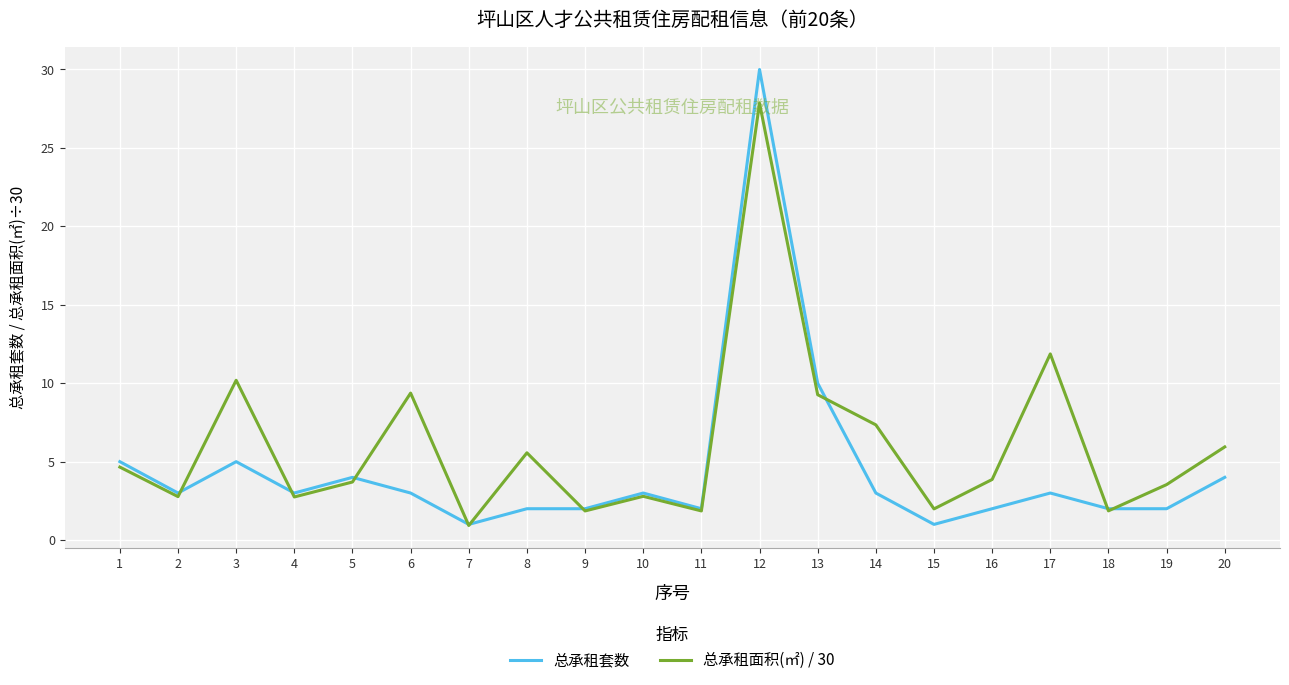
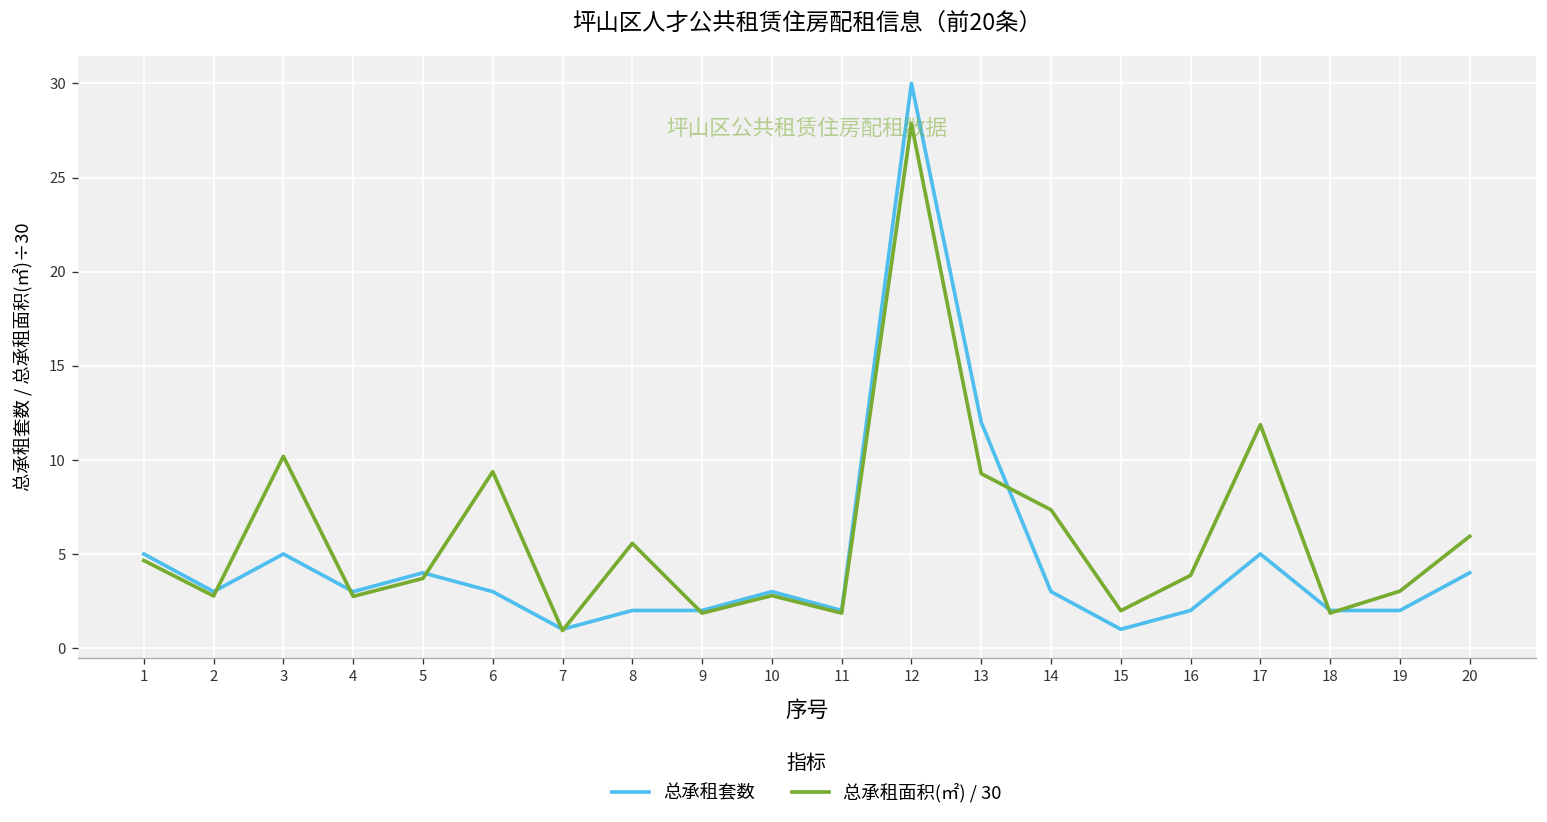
总承租套数, 13: 10 -> 12
总承租套数, 17: 3 -> 5
总承租面积(㎡) / 30, 19: 3.5 -> 3.0
